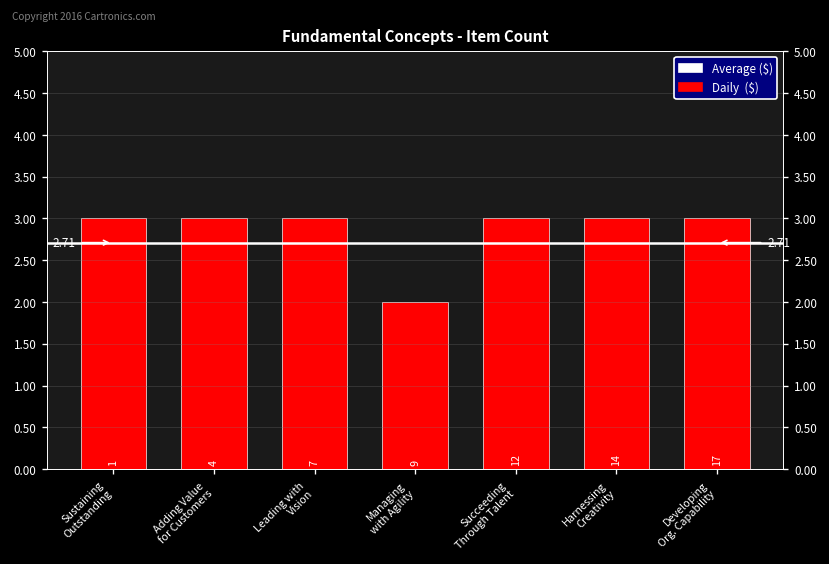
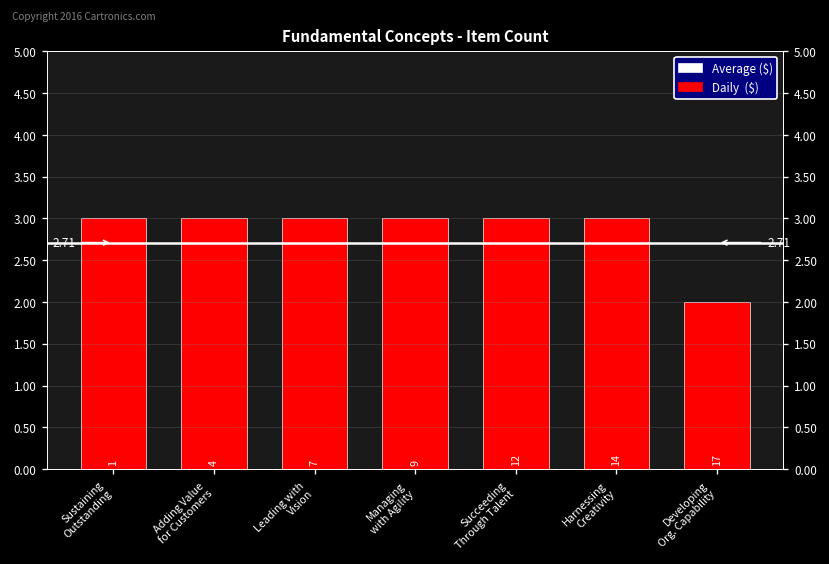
Managing with Agility: 2 -> 3
Developing Org. Capability: 3 -> 2
